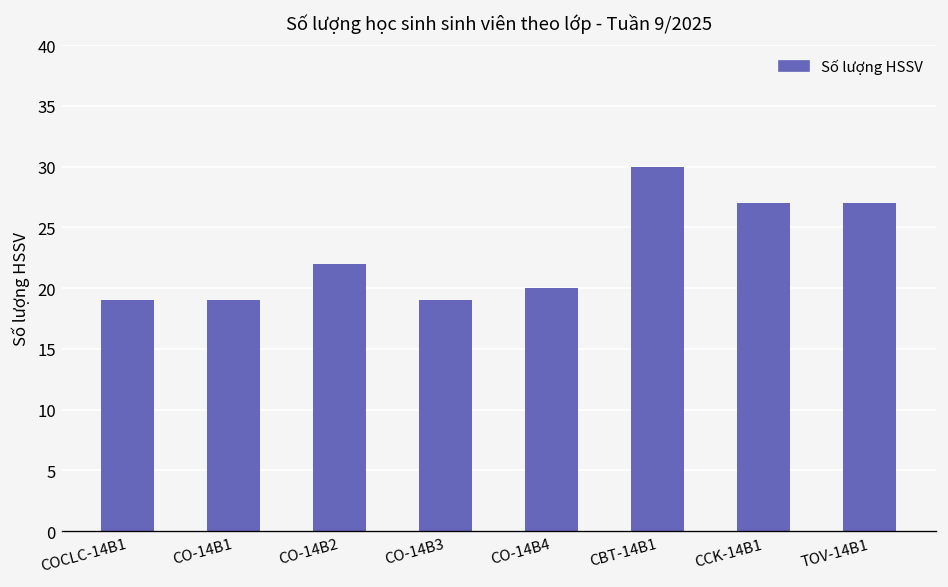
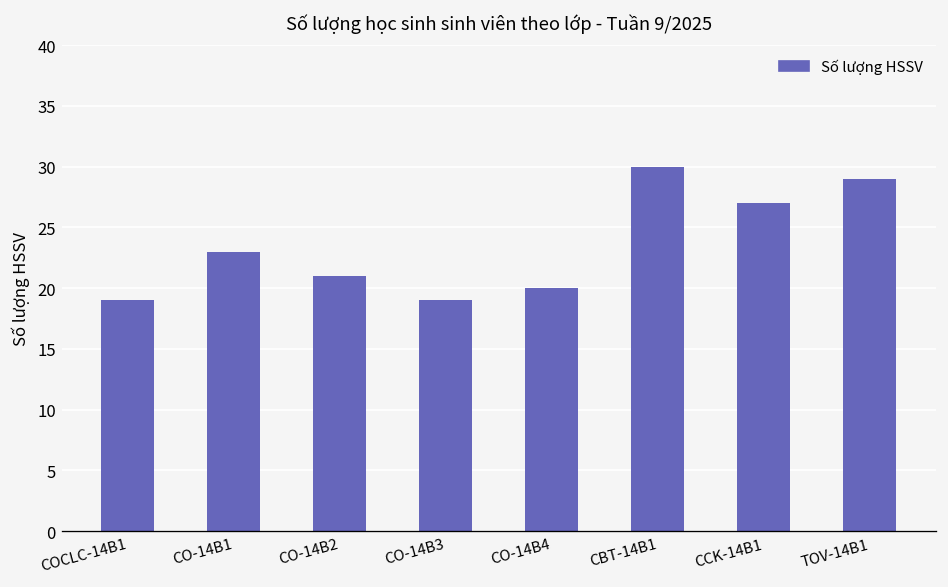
CO-14B1: 19 -> 23
CO-14B2: 22 -> 21
TOV-14B1: 27 -> 29
